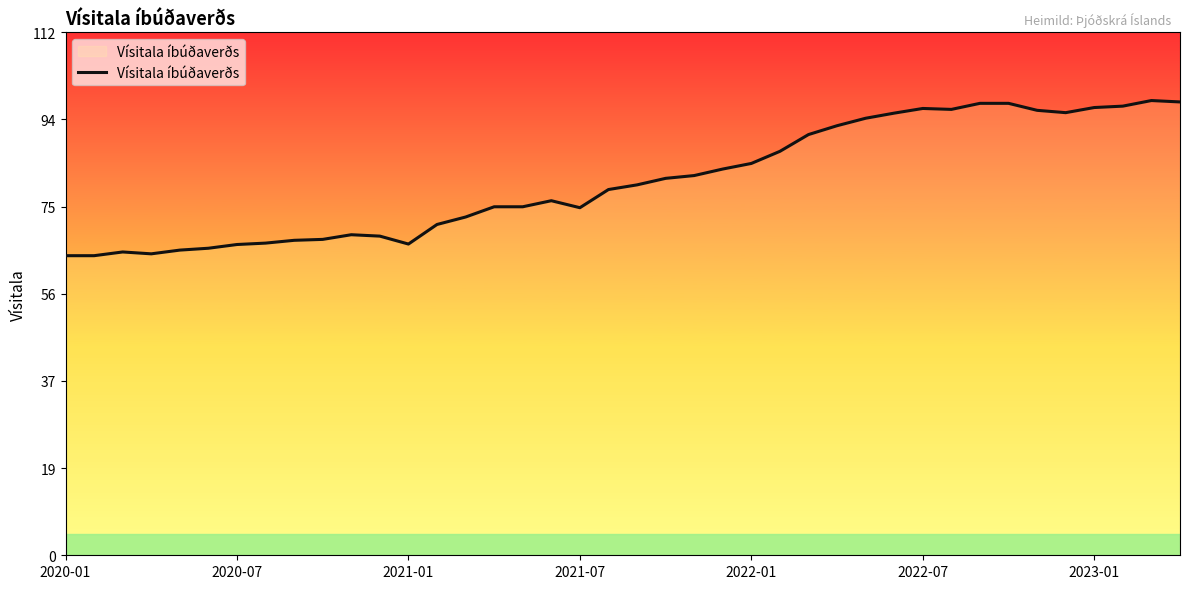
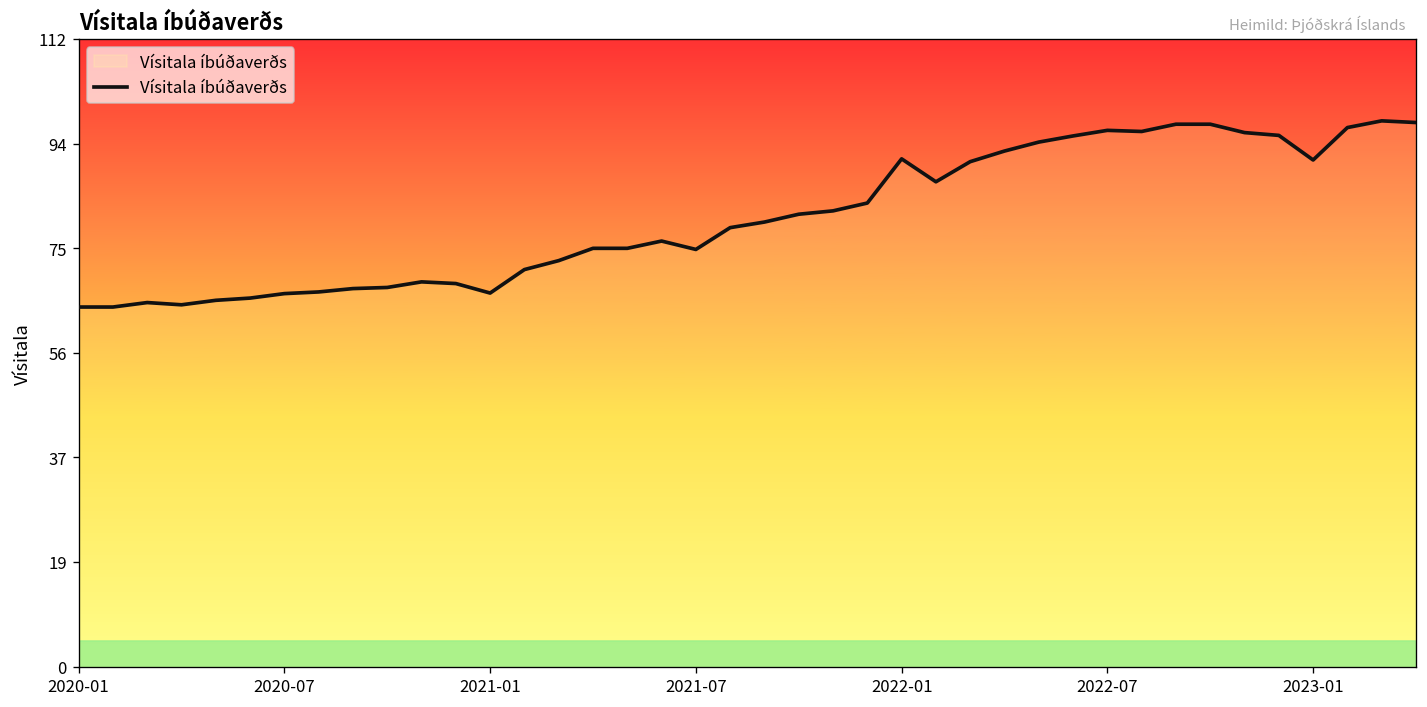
2022-01: 84 -> 91
2023-01: 96 -> 91
